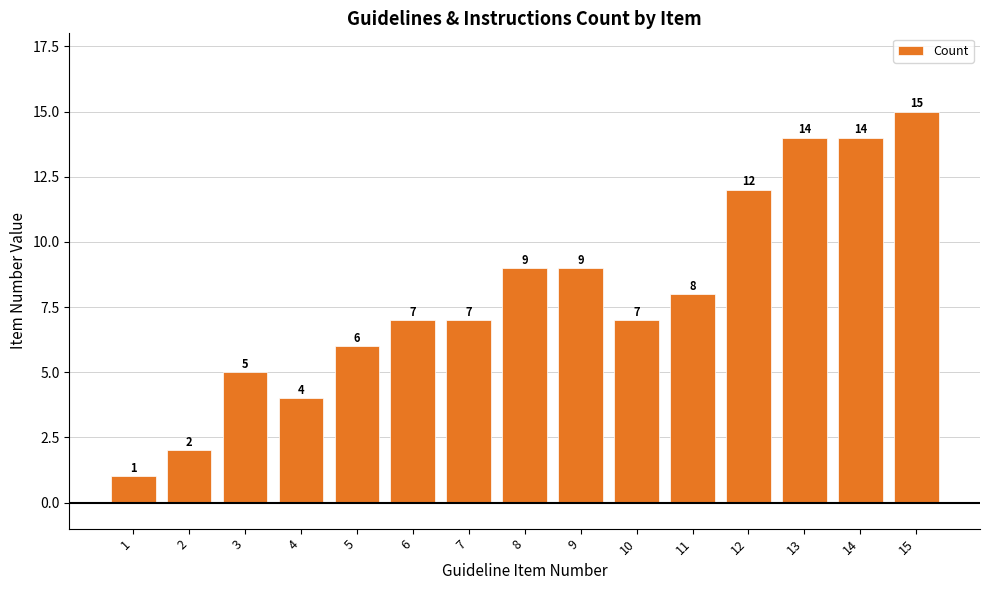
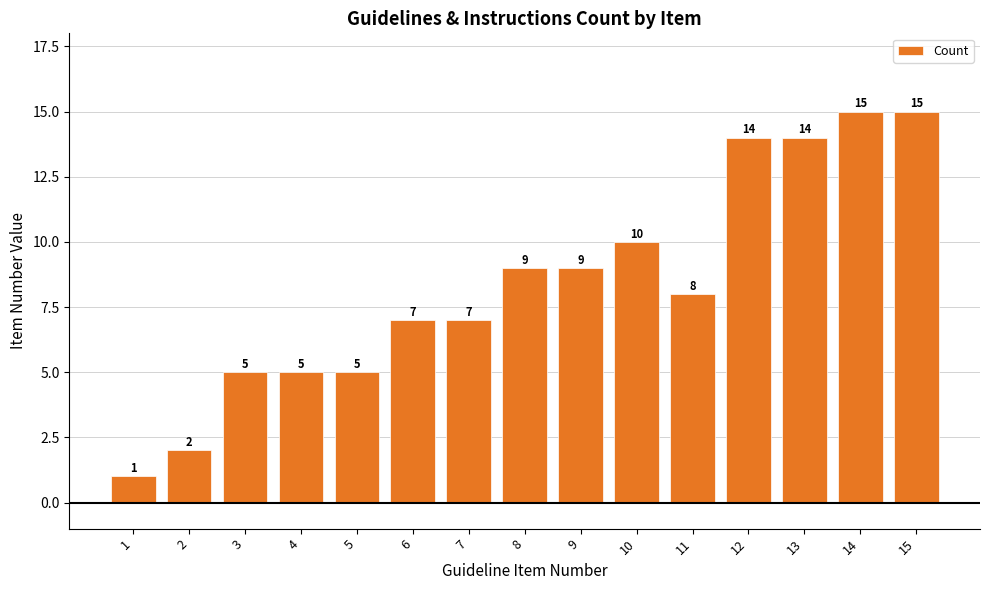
4: 4 -> 5
5: 6 -> 5
10: 7 -> 10
12: 12 -> 14
14: 14 -> 15
